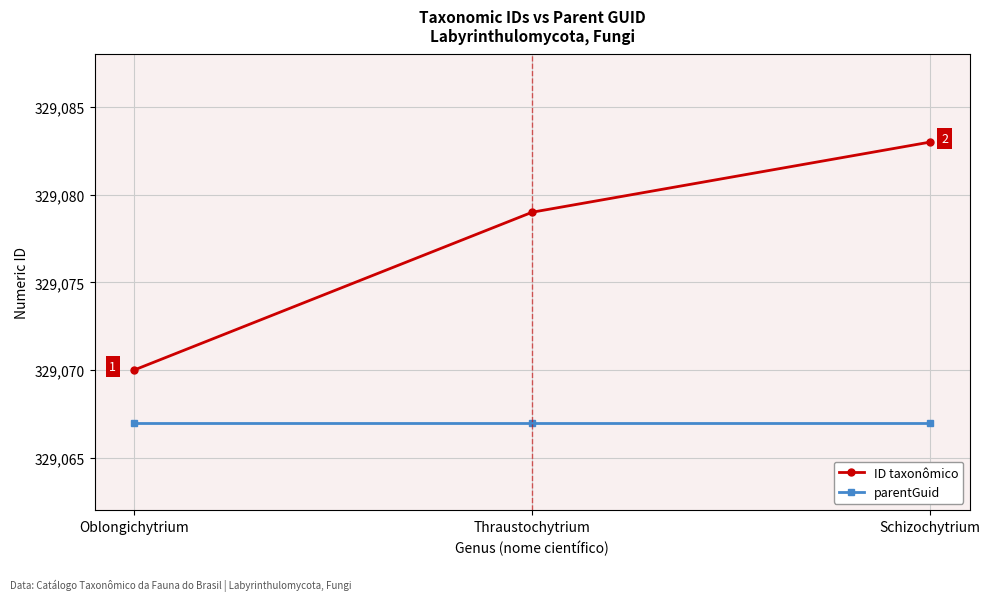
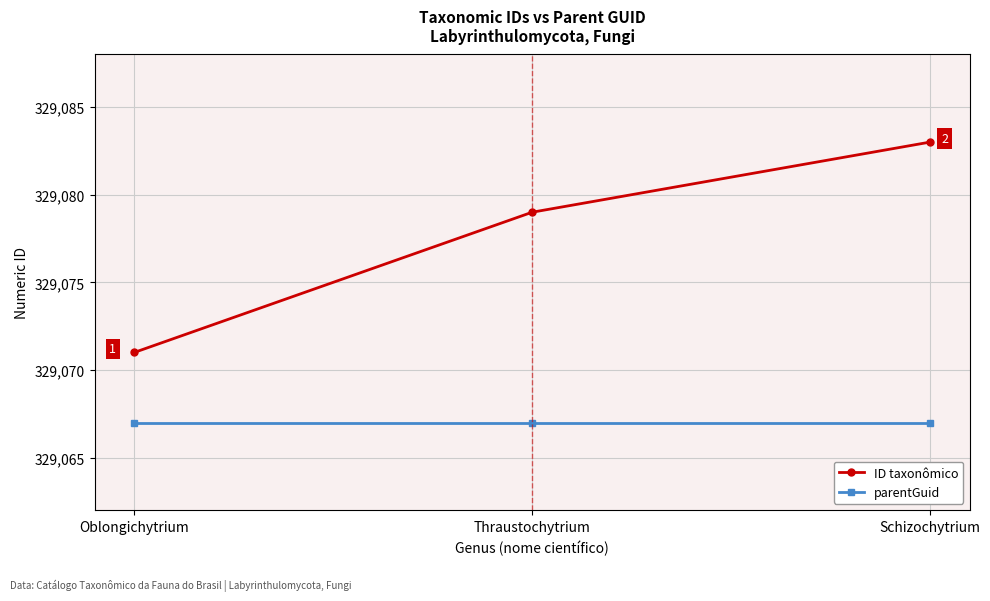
ID taxonômico, Oblongichytrium: 329,070 -> 329,071
